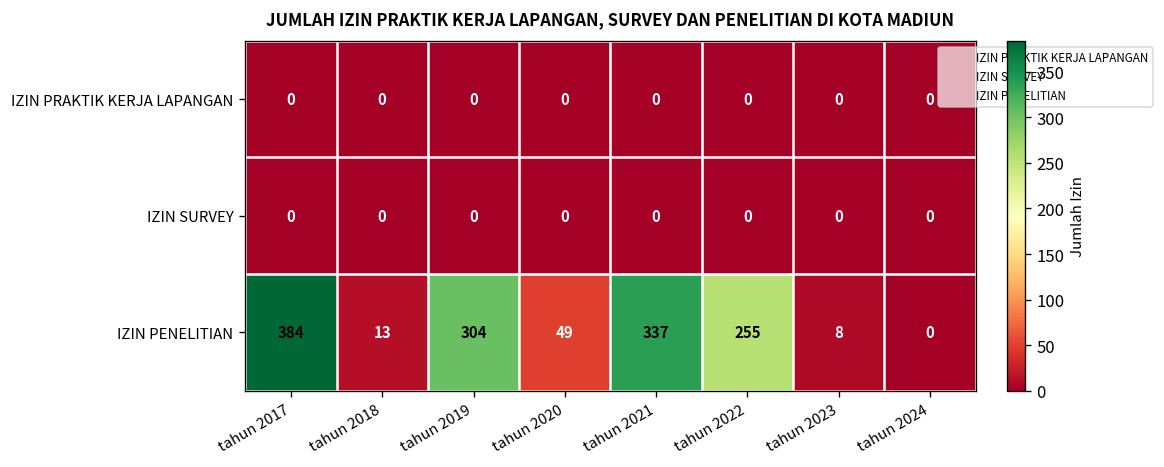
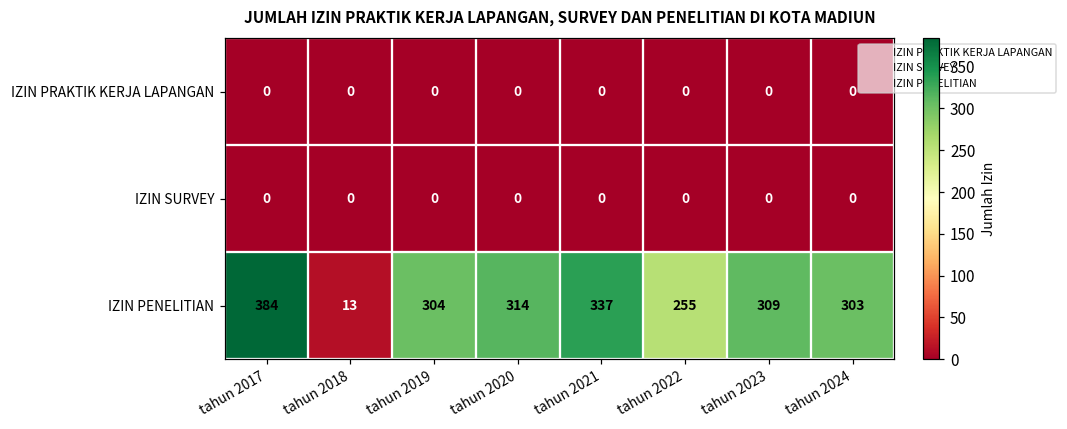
IZIN PENELITIAN, tahun 2020: 49 -> 314
IZIN PENELITIAN, tahun 2023: 8 -> 309
IZIN PENELITIAN, tahun 2024: 0 -> 303
